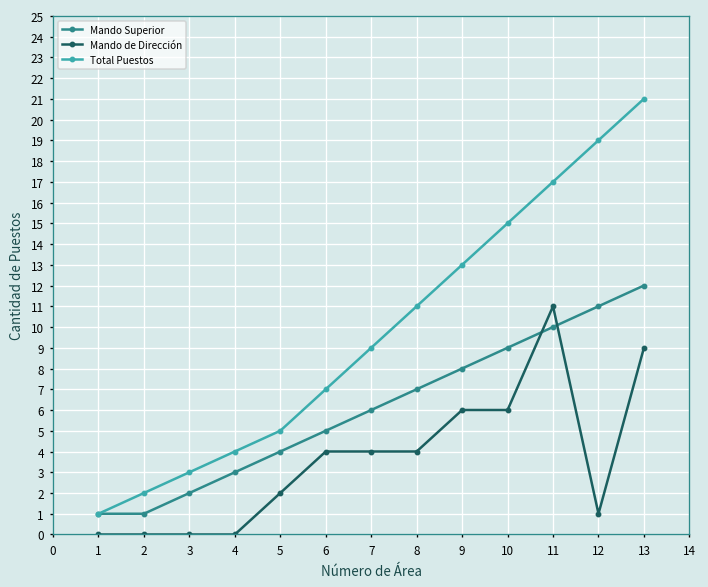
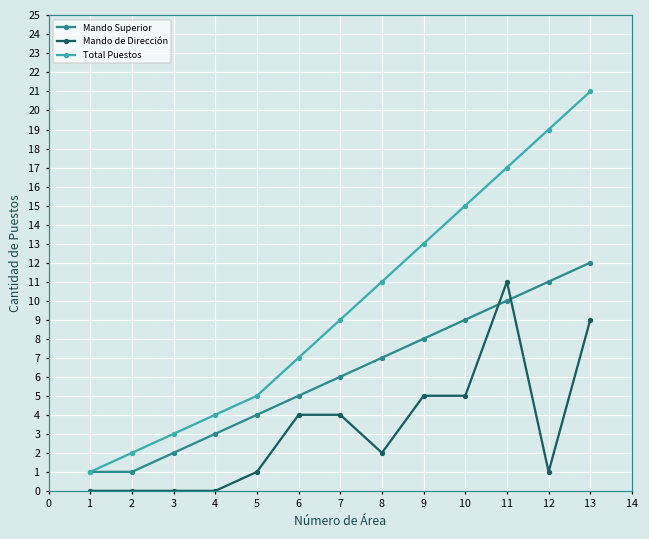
Mando de Dirección, 5: 2 -> 1
Mando de Dirección, 8: 4 -> 2
Mando de Dirección, 9: 6 -> 5
Mando de Dirección, 10: 6 -> 5
